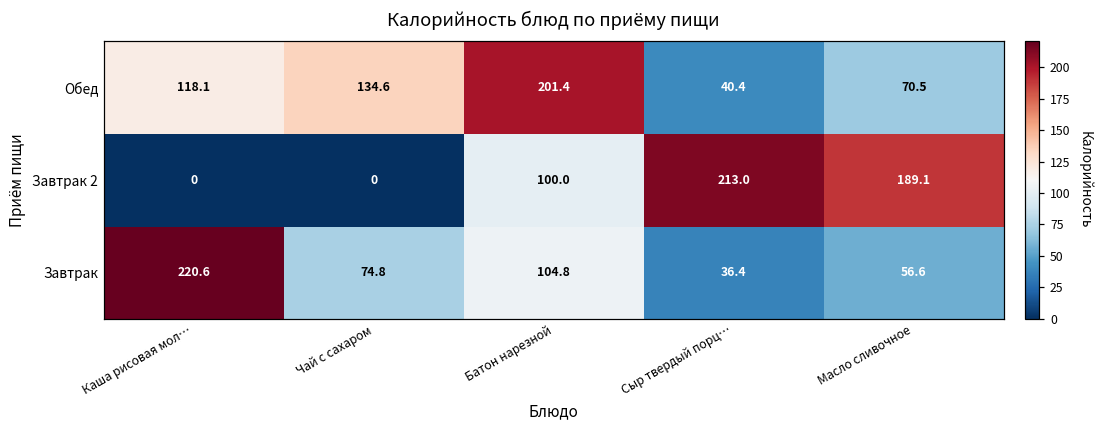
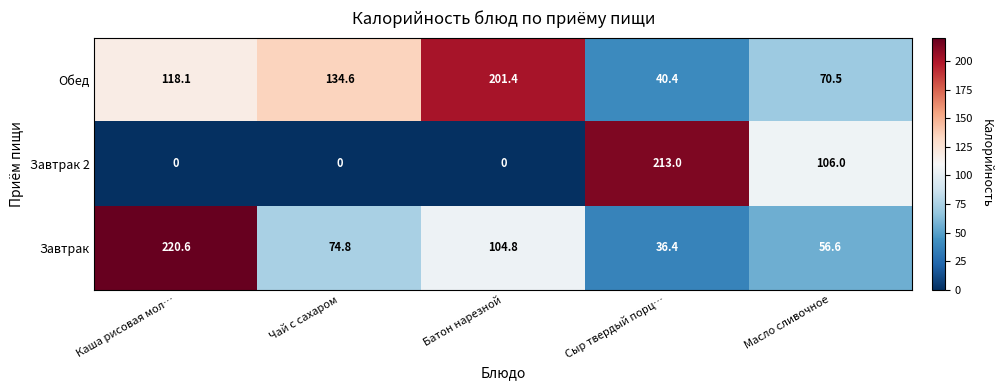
Завтрак 2, Батон нарезной: 100.0 -> 0
Завтрак 2, Масло сливочное: 189.1 -> 106.0
